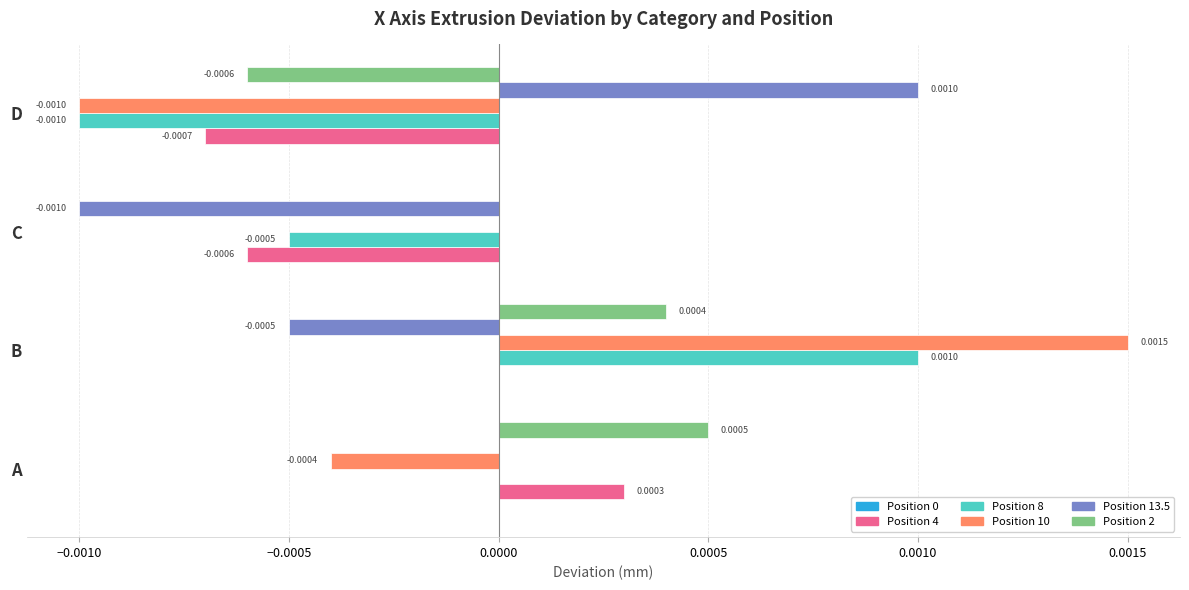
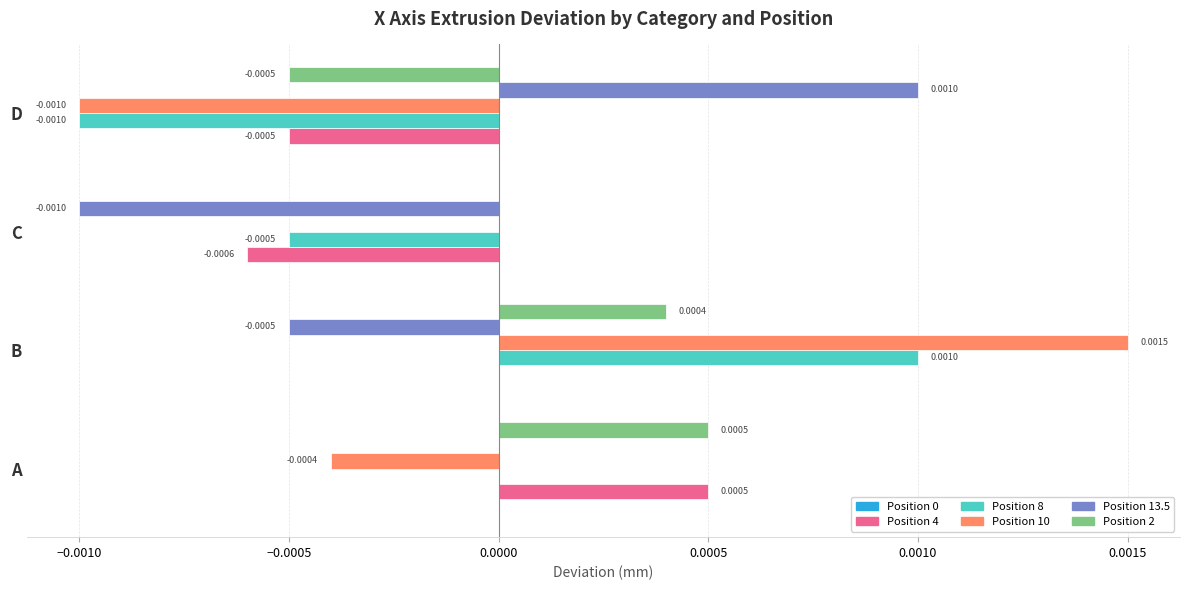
Position 2, D: -0.0006 -> -0.0005
Position 4, D: -0.0007 -> -0.0005
Position 4, A: 0.0003 -> 0.0005
